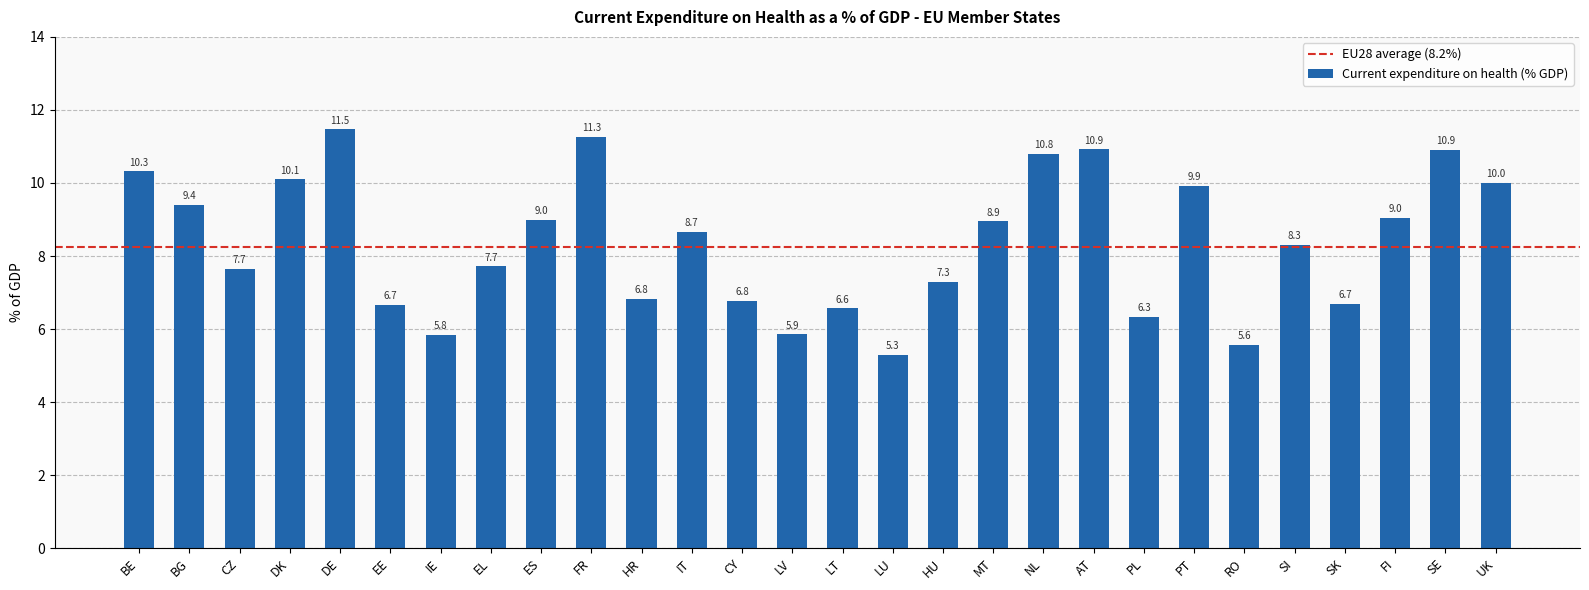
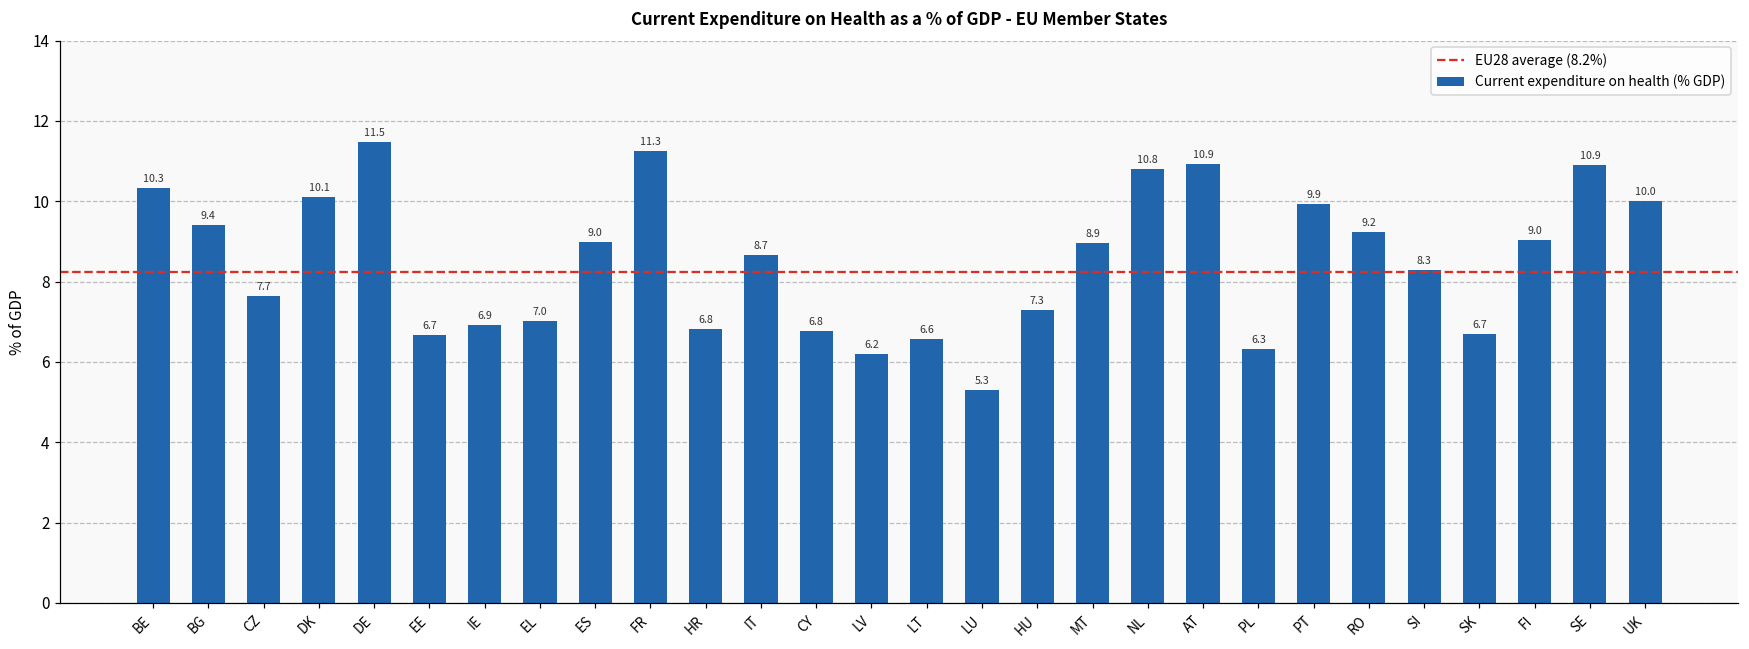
IE: 5.8 -> 6.9
EL: 7.7 -> 7.0
LV: 5.9 -> 6.2
RO: 5.6 -> 9.2
